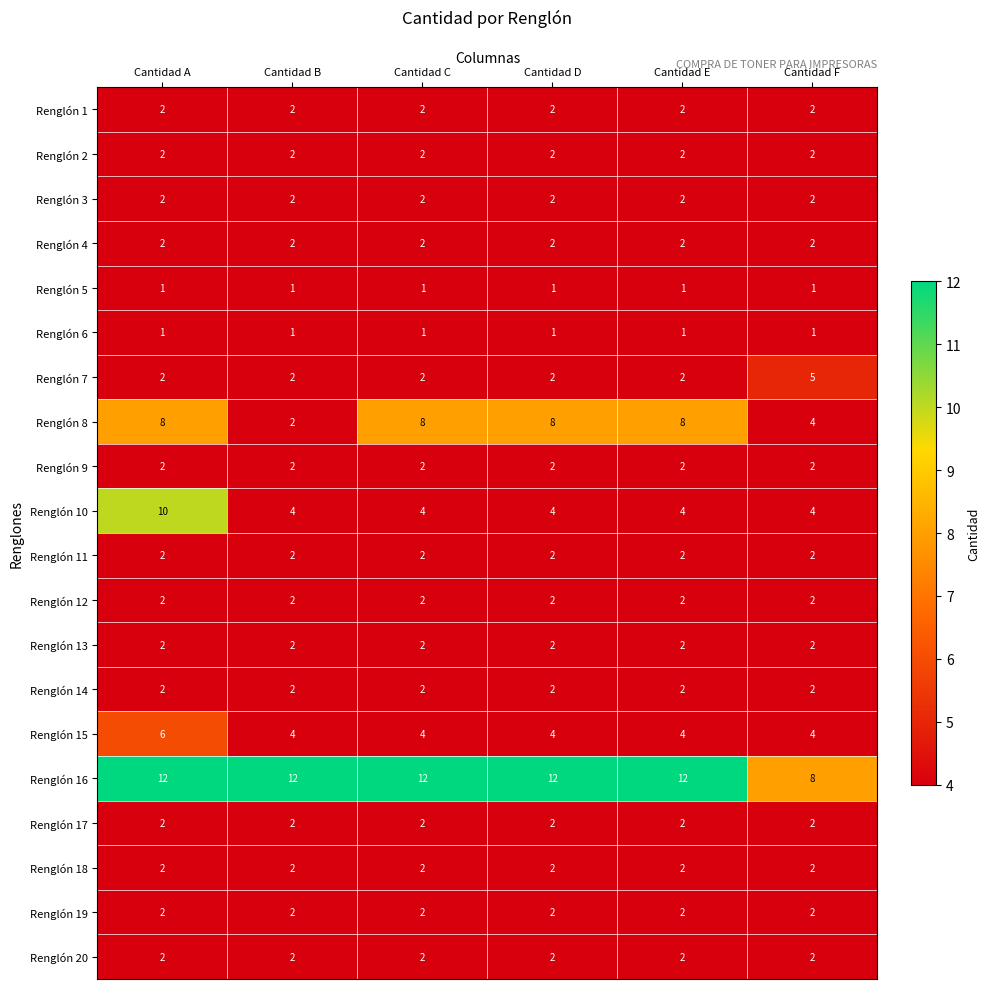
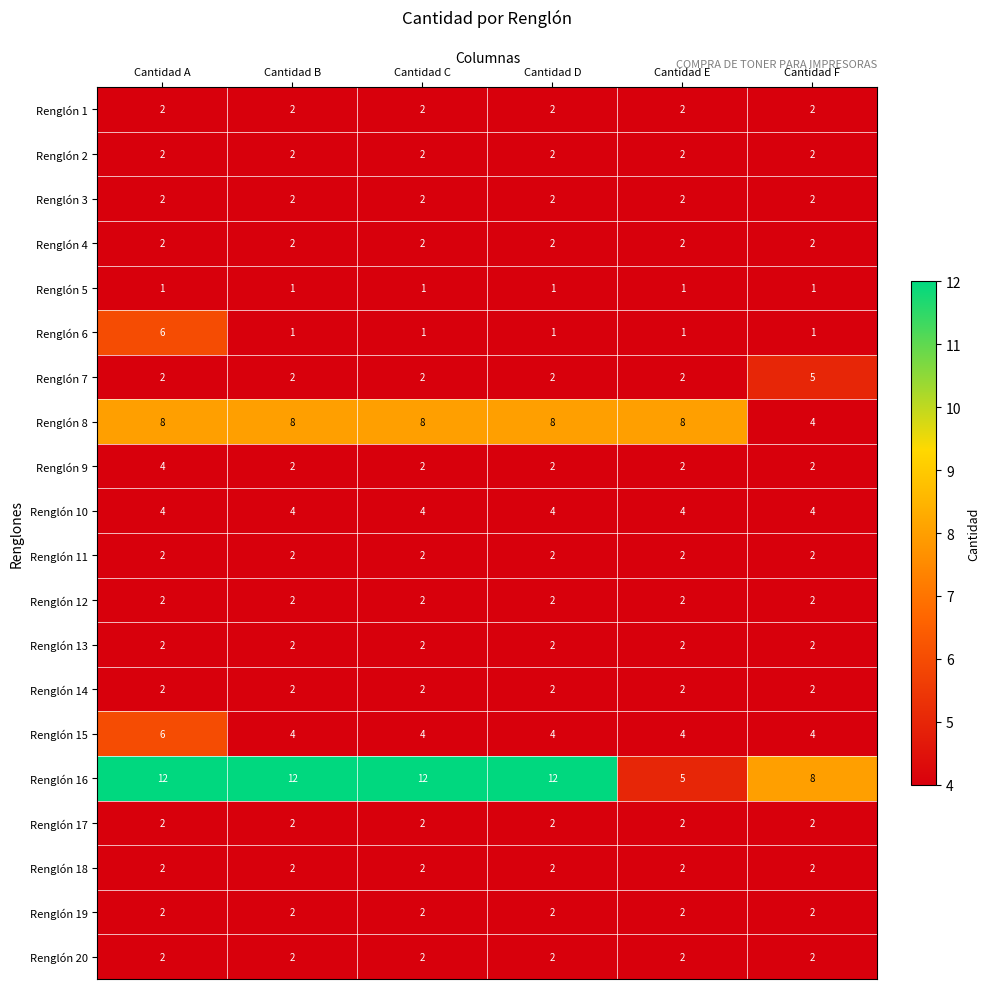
Renglón 6, Cantidad A: 1 -> 6
Renglón 8, Cantidad B: 2 -> 8
Renglón 9, Cantidad A: 2 -> 4
Renglón 10, Cantidad A: 10 -> 4
Renglón 16, Cantidad E: 12 -> 5
